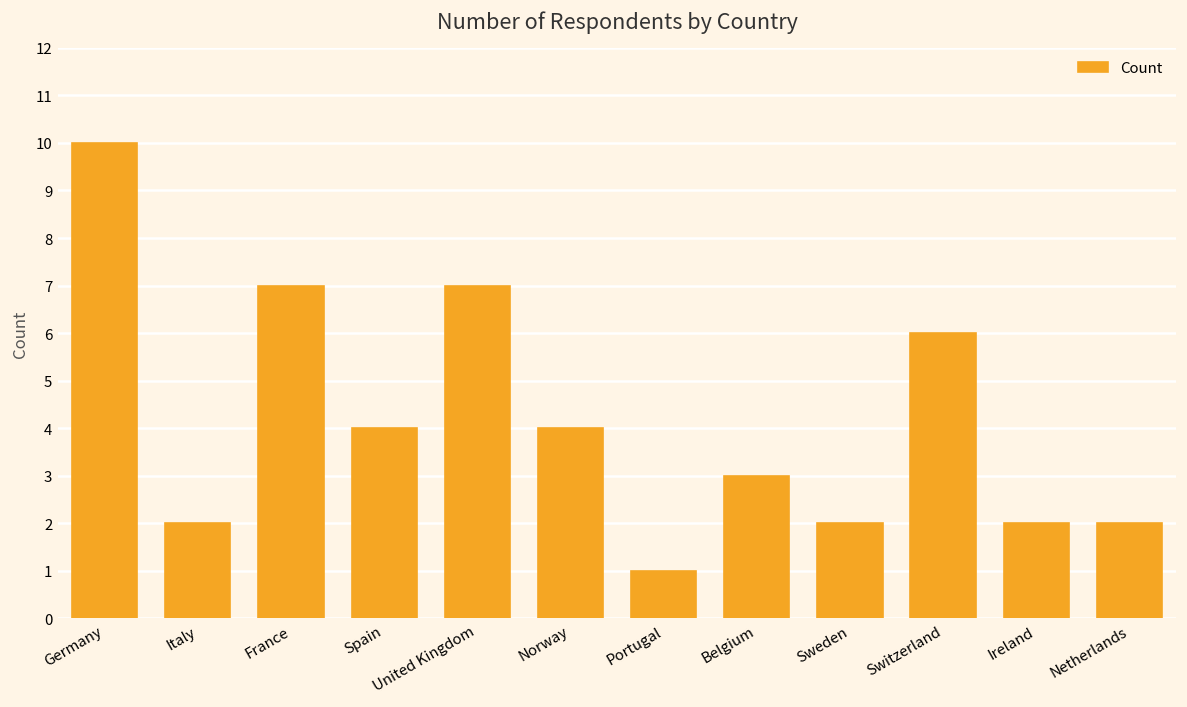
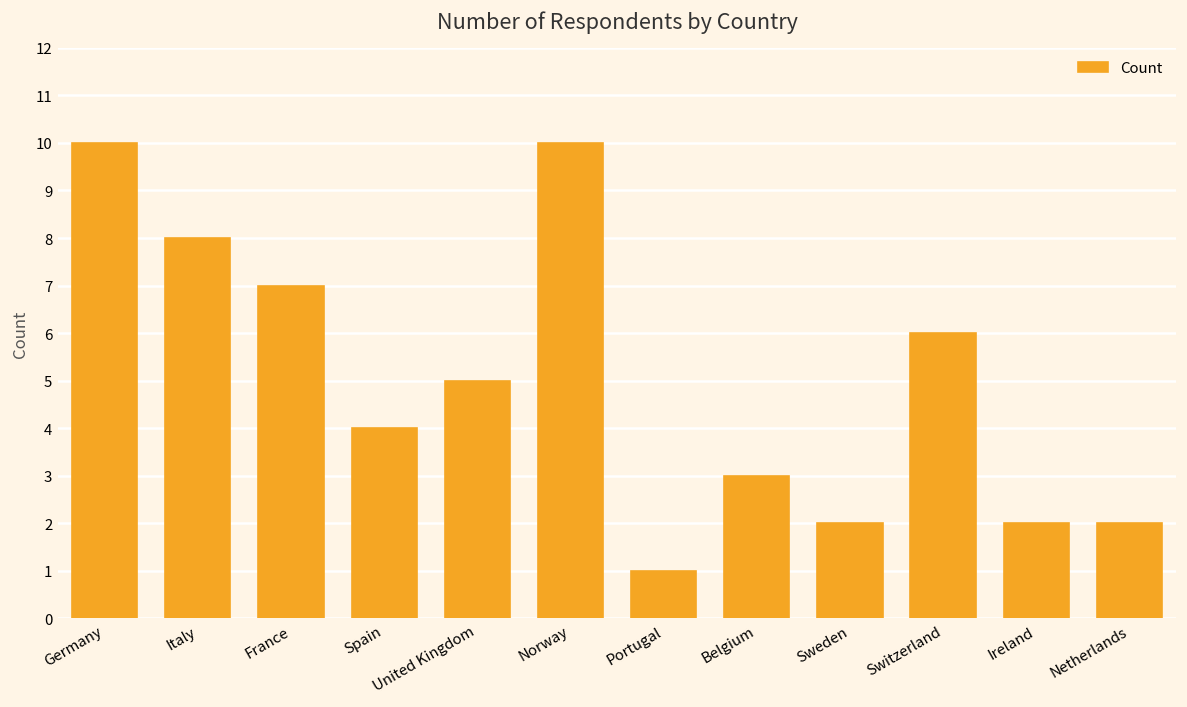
Italy: 2 -> 8
United Kingdom: 7 -> 5
Norway: 4 -> 10
